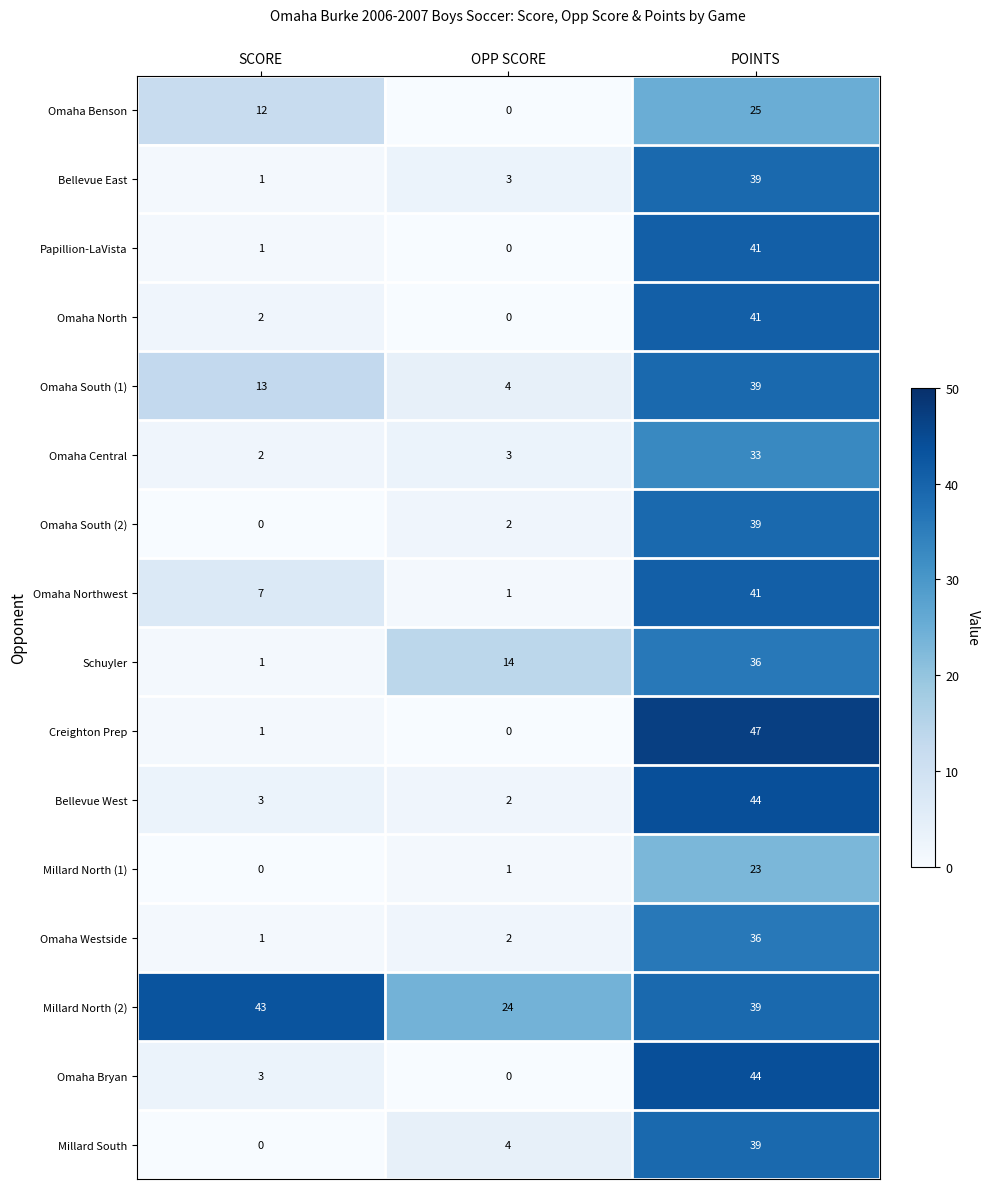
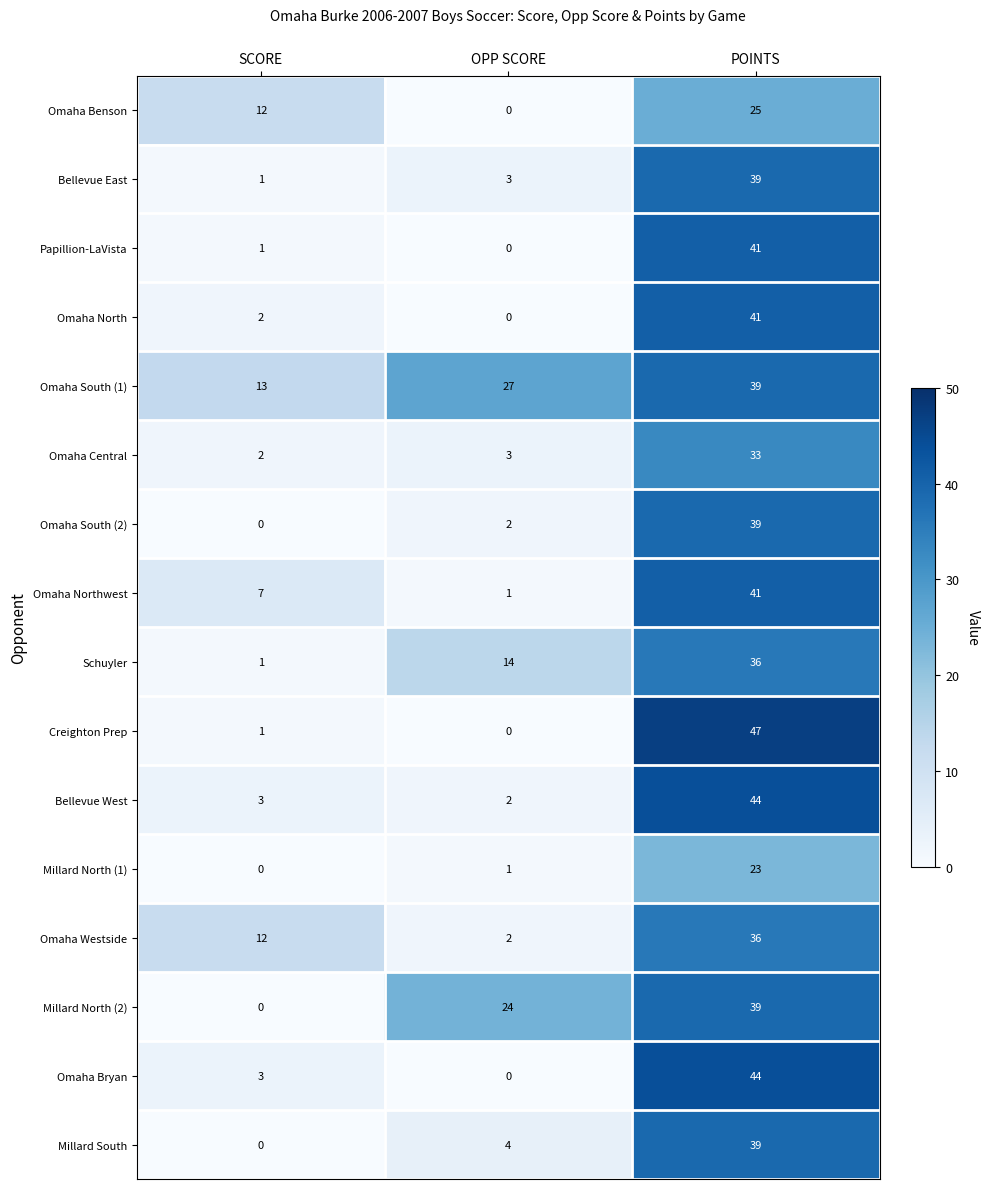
Omaha South (1), OPP SCORE: 4 -> 27
Omaha Westside, SCORE: 1 -> 12
Millard North (2), SCORE: 43 -> 0
